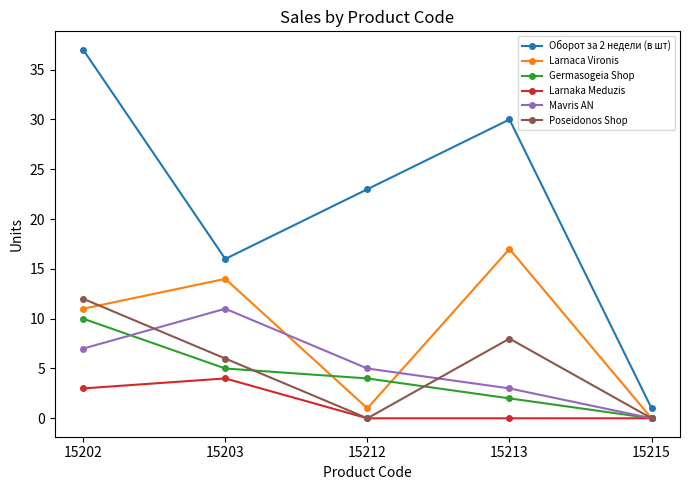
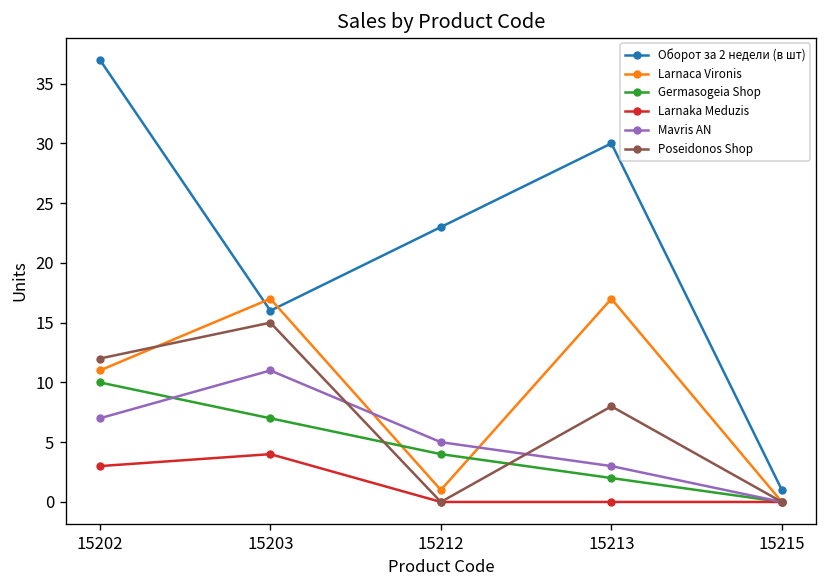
Larnaca Vironis, 15203: 14 -> 17
Germasogeia Shop, 15203: 5 -> 7
Poseidonos Shop, 15203: 6 -> 15
